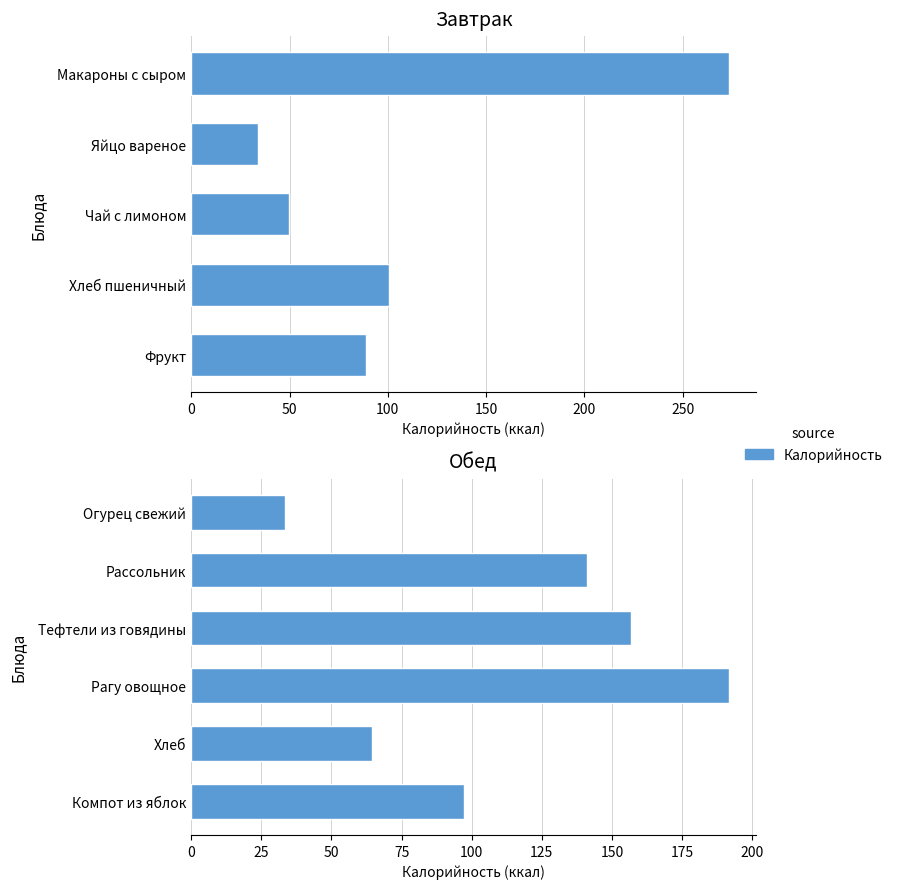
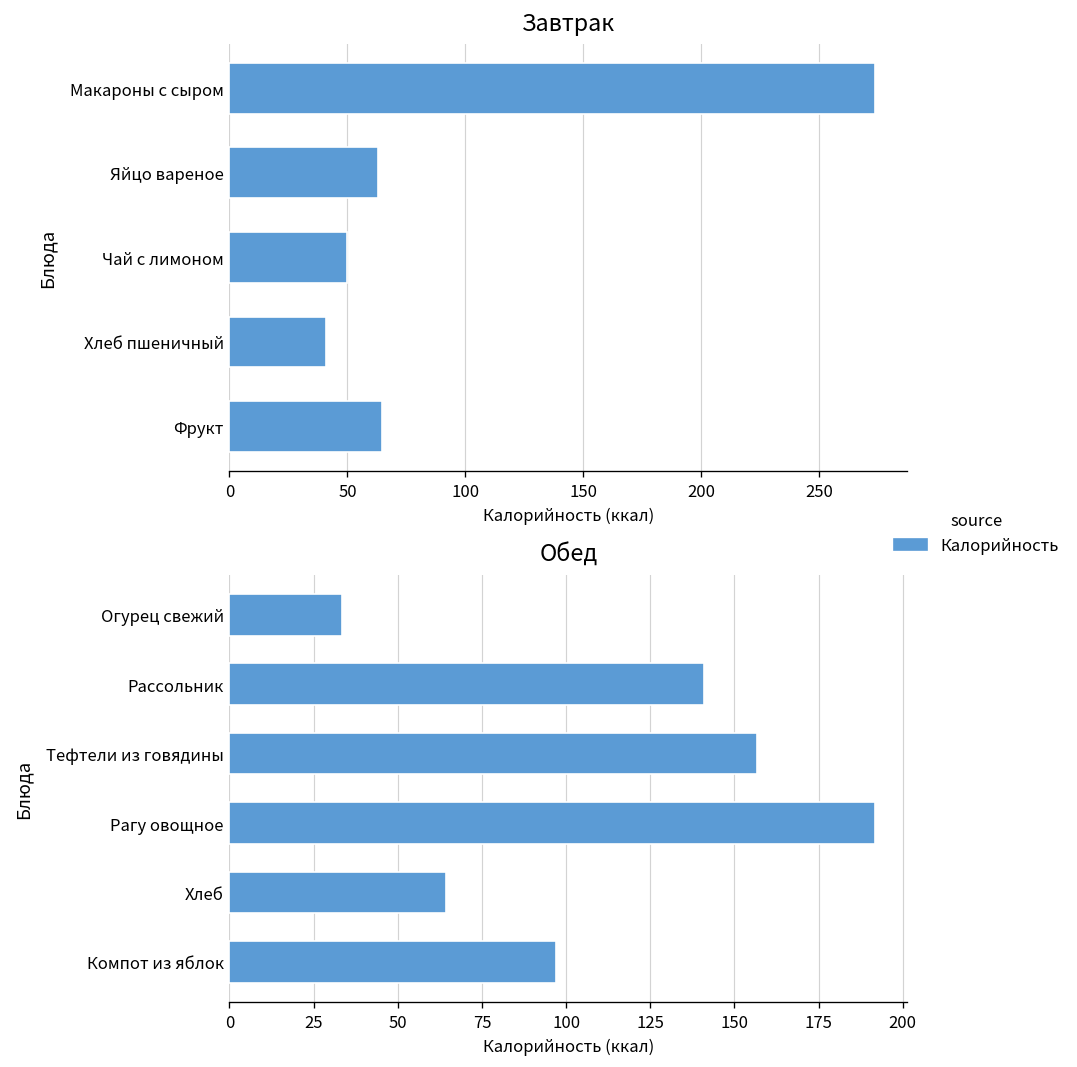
Завтрак, Яйцо вареное: 34 -> 63
Завтрак, Хлеб пшеничный: 101 -> 41
Завтрак, Фрукт: 89 -> 65
